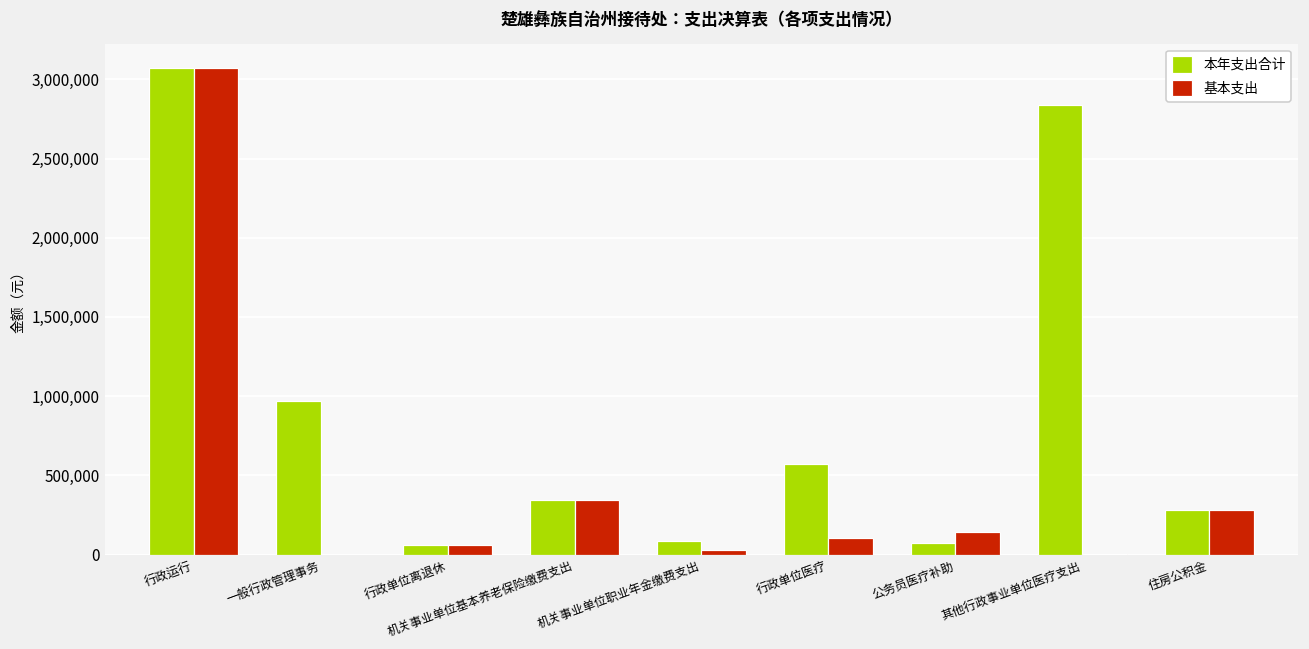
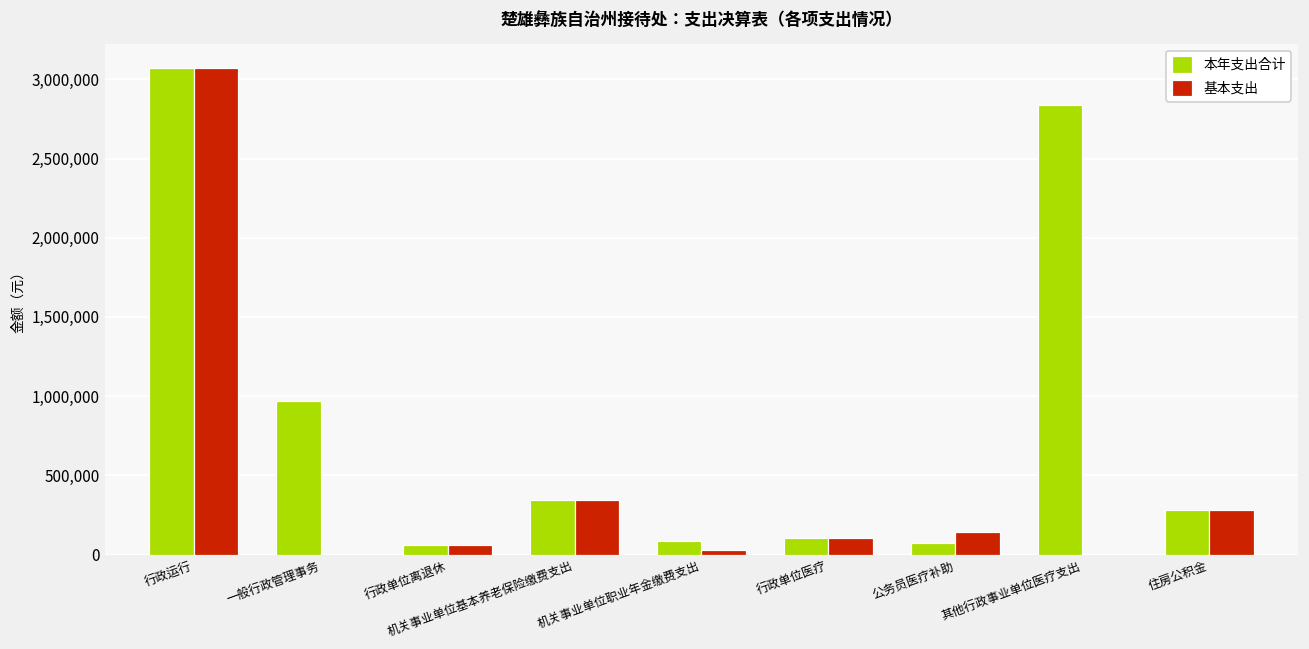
本年支出合计, 行政单位医疗: 570,000 -> 110,000
